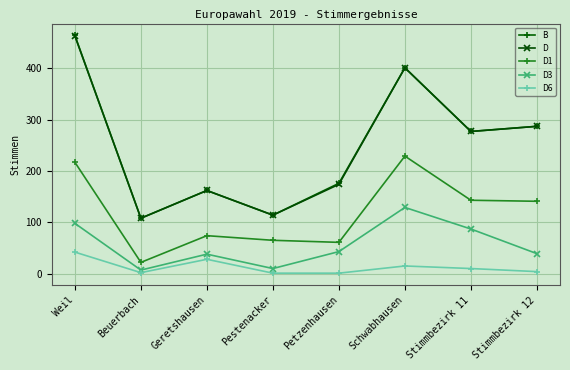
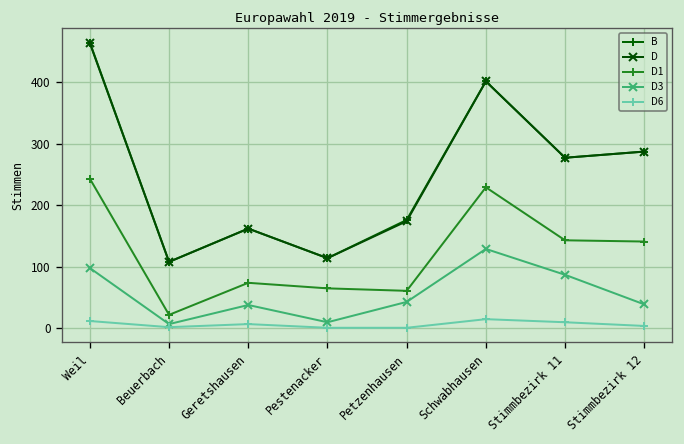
D1, Weil: 220 -> 240
D6, Weil: 40 -> 10
D6, Geretshausen: 30 -> 10
